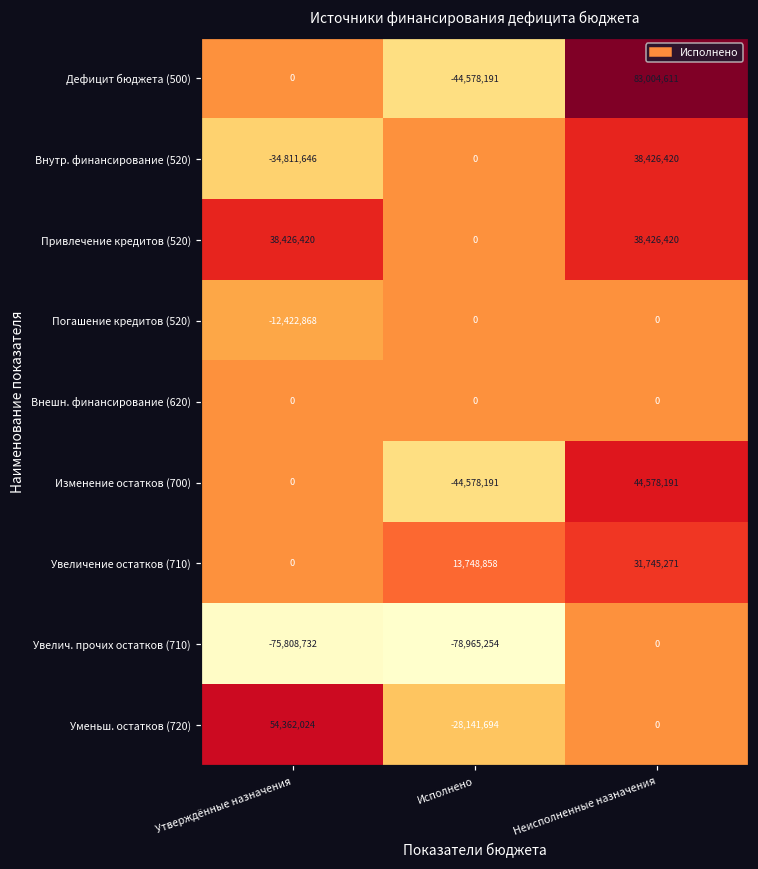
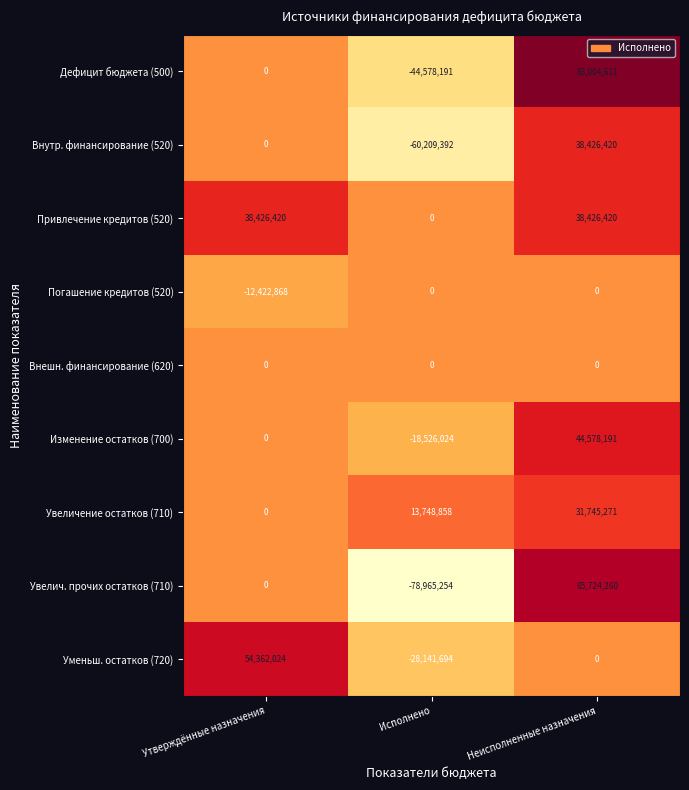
Внутр. финансирование (520), Утверждённые назначения: -34,811,646 -> 0
Внутр. финансирование (520), Исполнено: 0 -> -60,209,392
Изменение остатков (700), Исполнено: -44,578,191 -> -18,526,024
Увелич. прочих остатков (710), Утверждённые назначения: -75,808,732 -> 0
Увелич. прочих остатков (710), Неисполненные назначения: 0 -> 65,724,260
